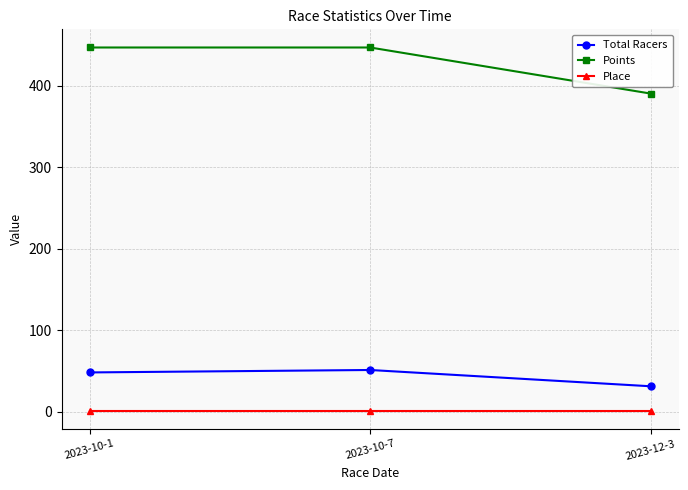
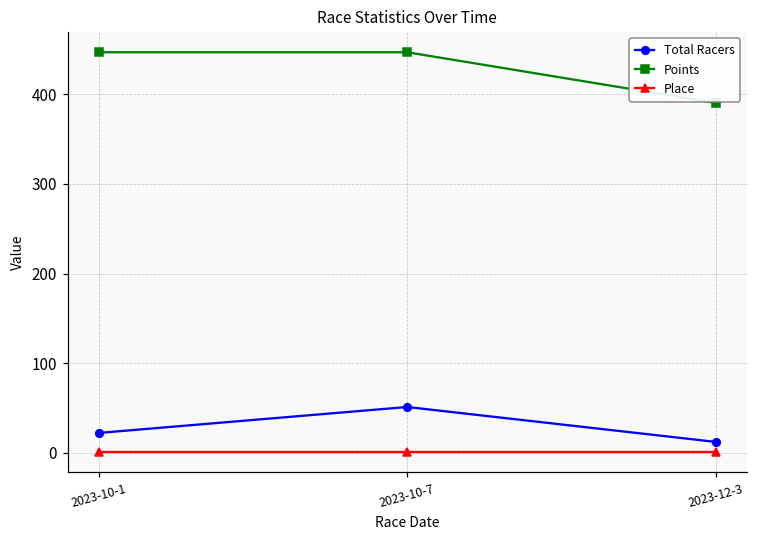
Total Racers, 2023-10-1: 50 -> 20
Total Racers, 2023-12-3: 30 -> 10
